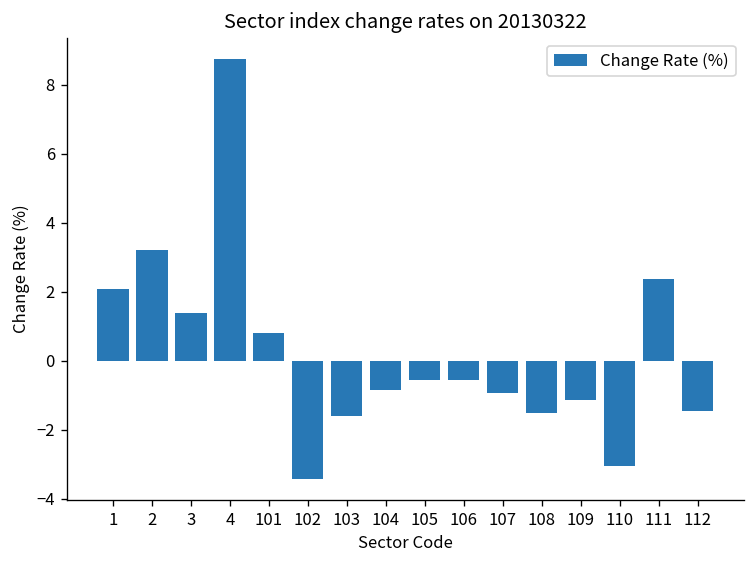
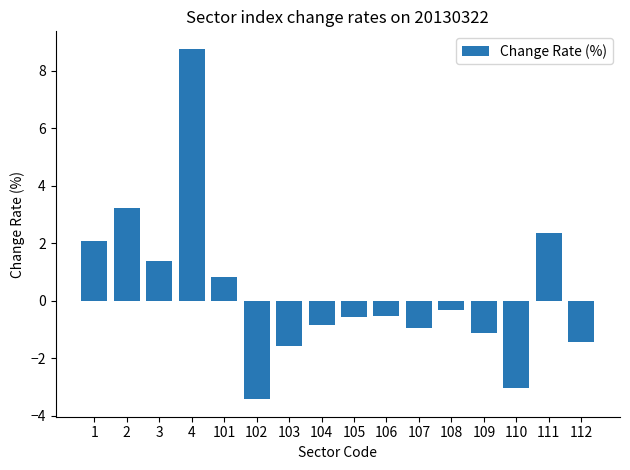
108: -1.5 -> -0.3
